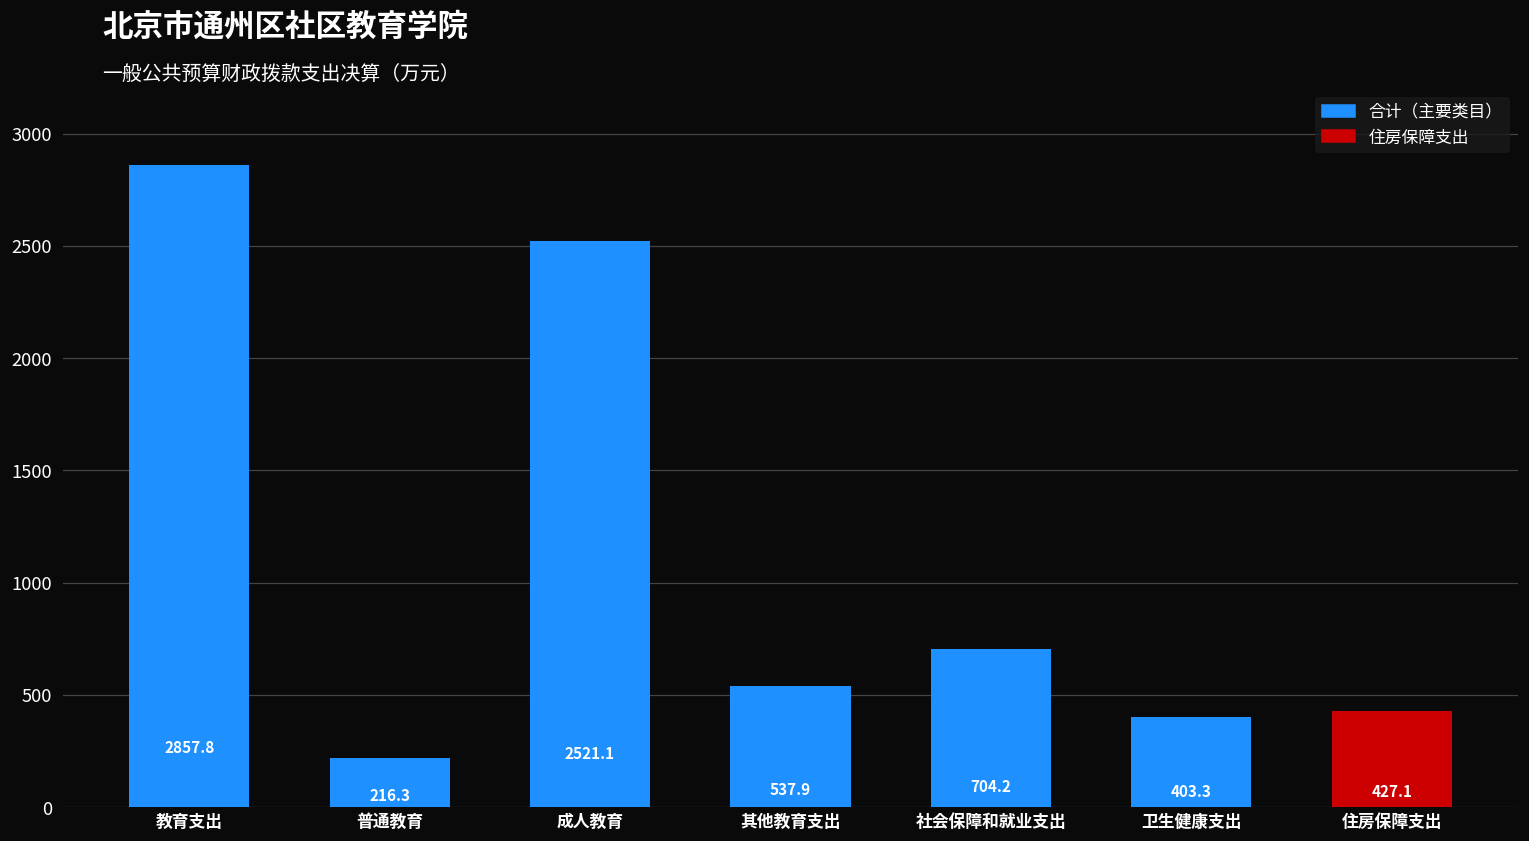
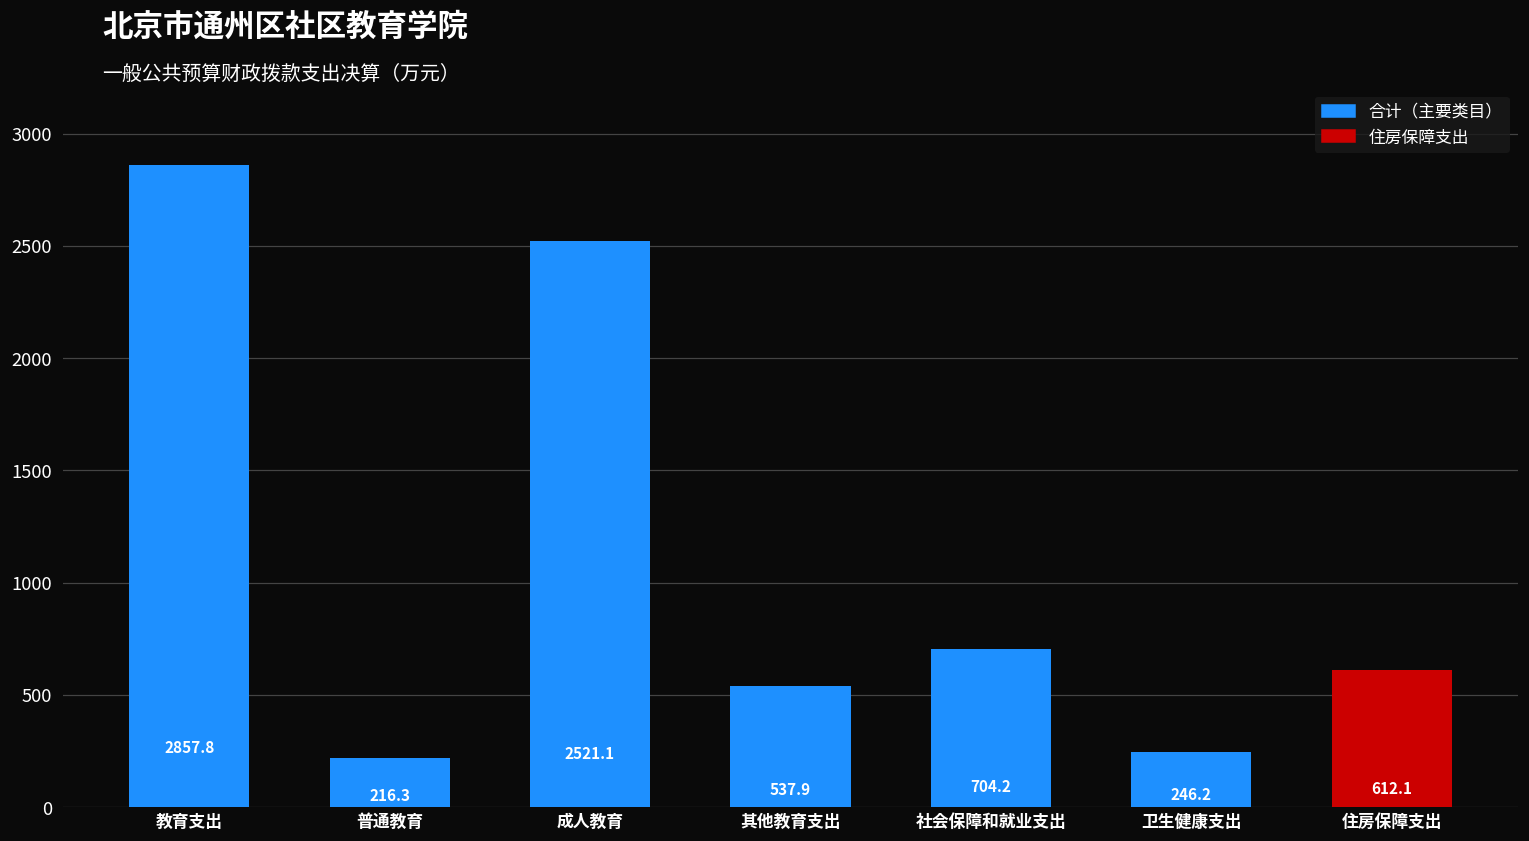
卫生健康支出: 403.3 -> 246.2
住房保障支出: 427.1 -> 612.1
